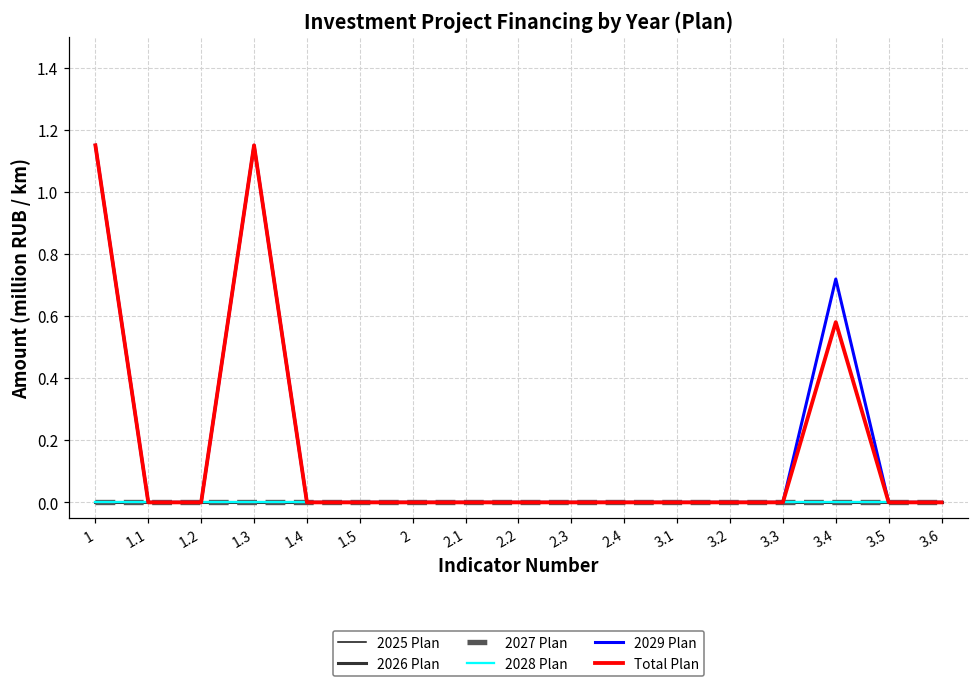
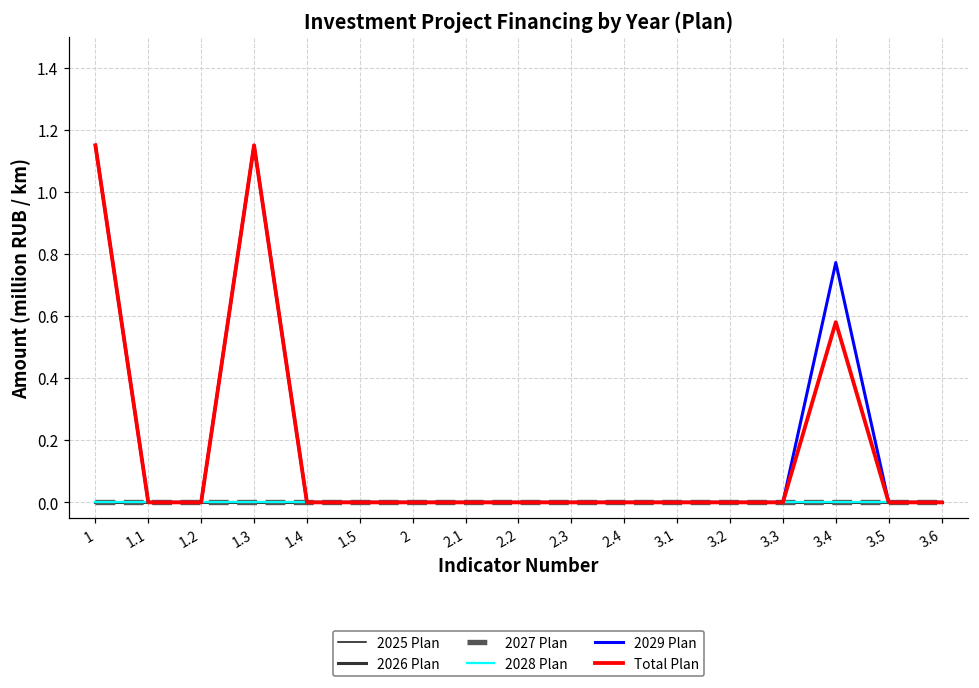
2029 Plan, 3.4: 0.72 -> 0.77
